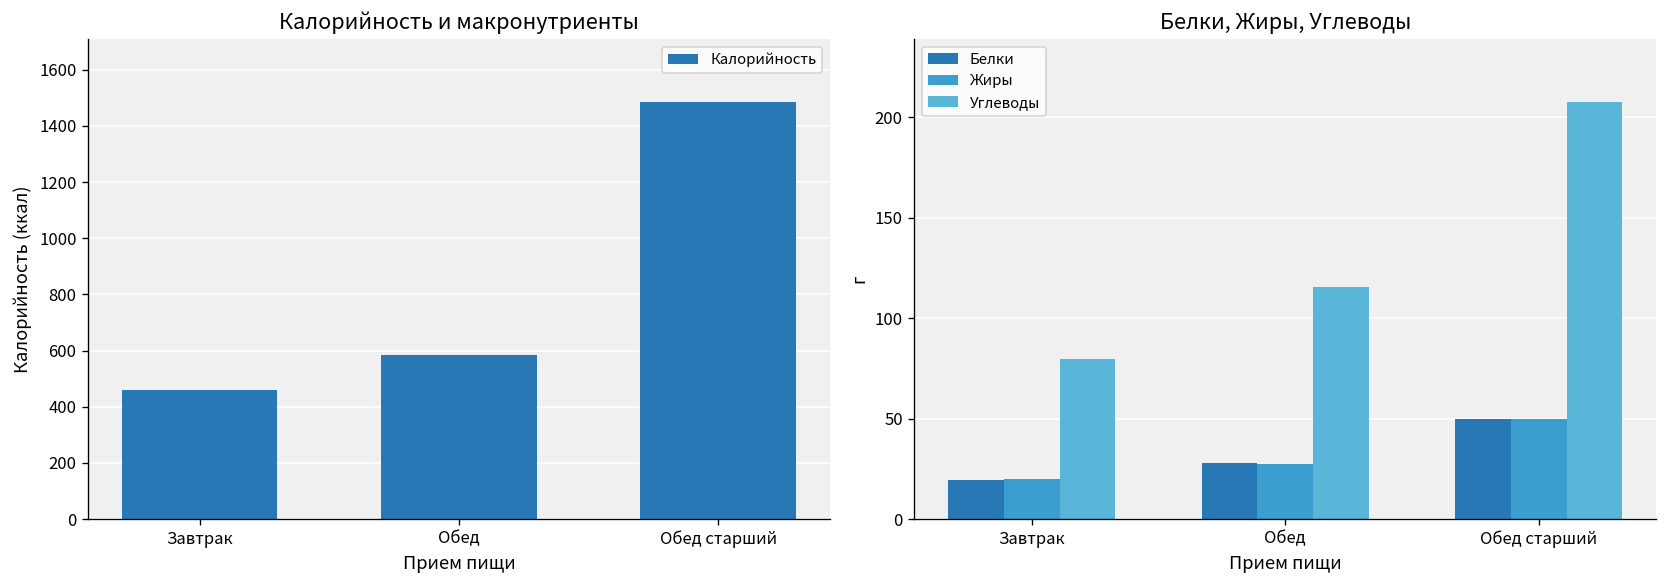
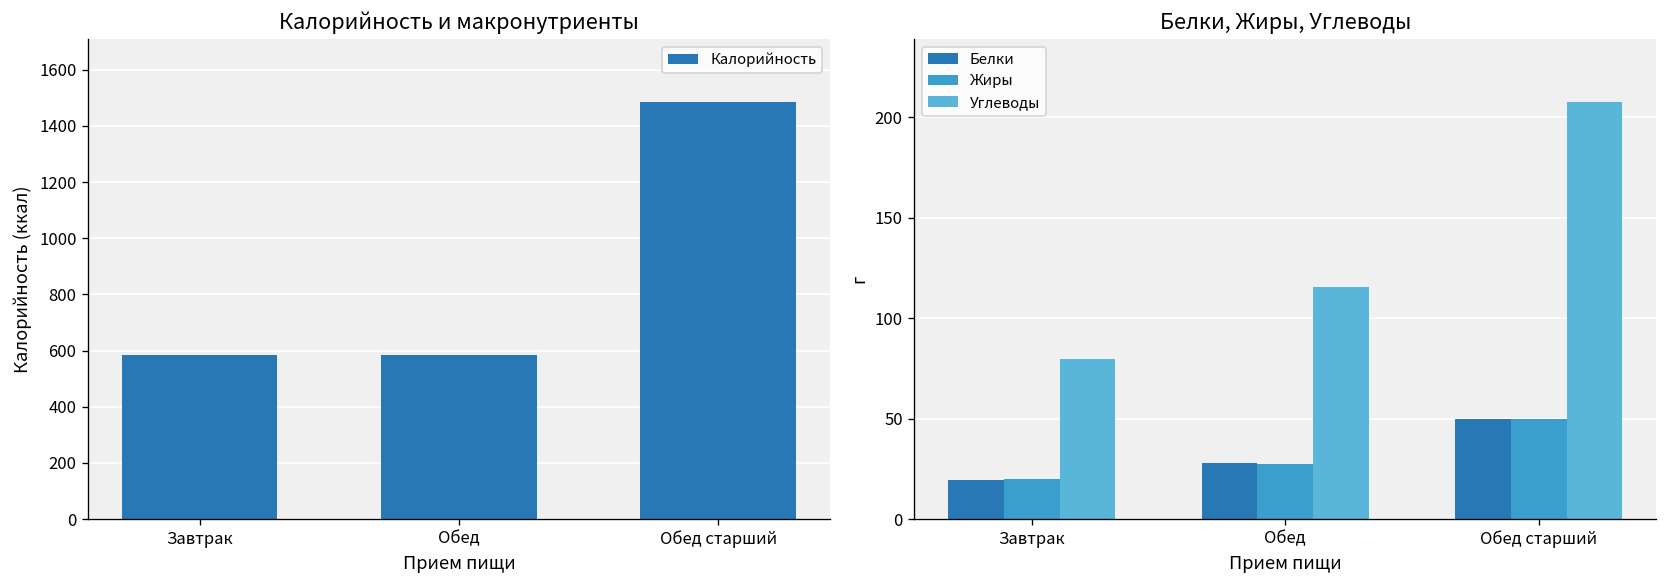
Калорийность и макронутриенты, Завтрак: 460 -> 580
